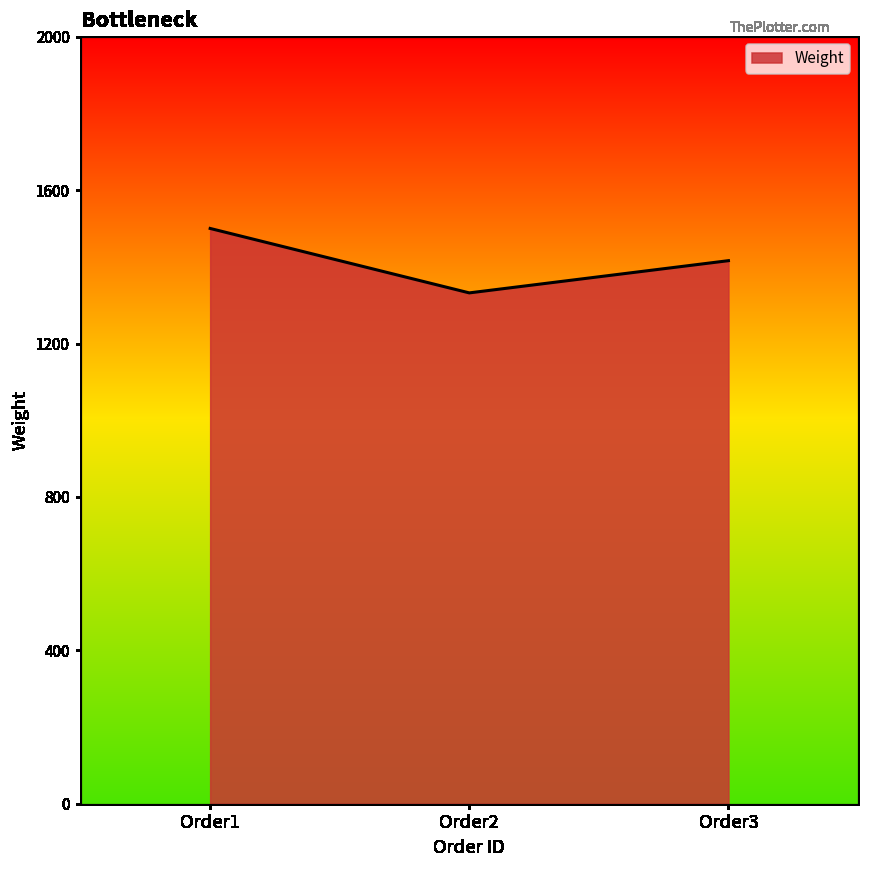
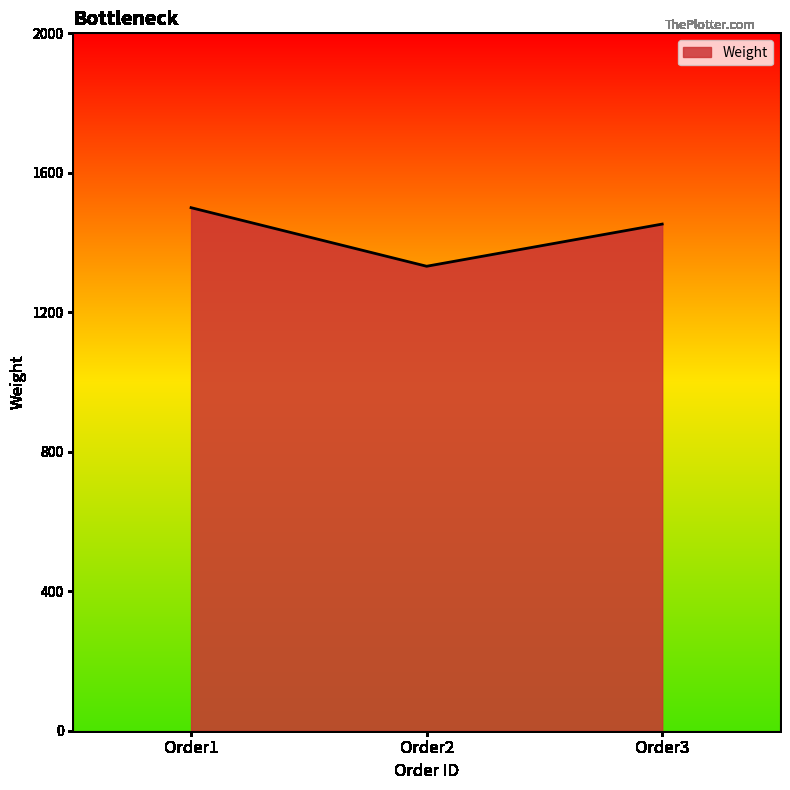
Order3: 1420 -> 1450
